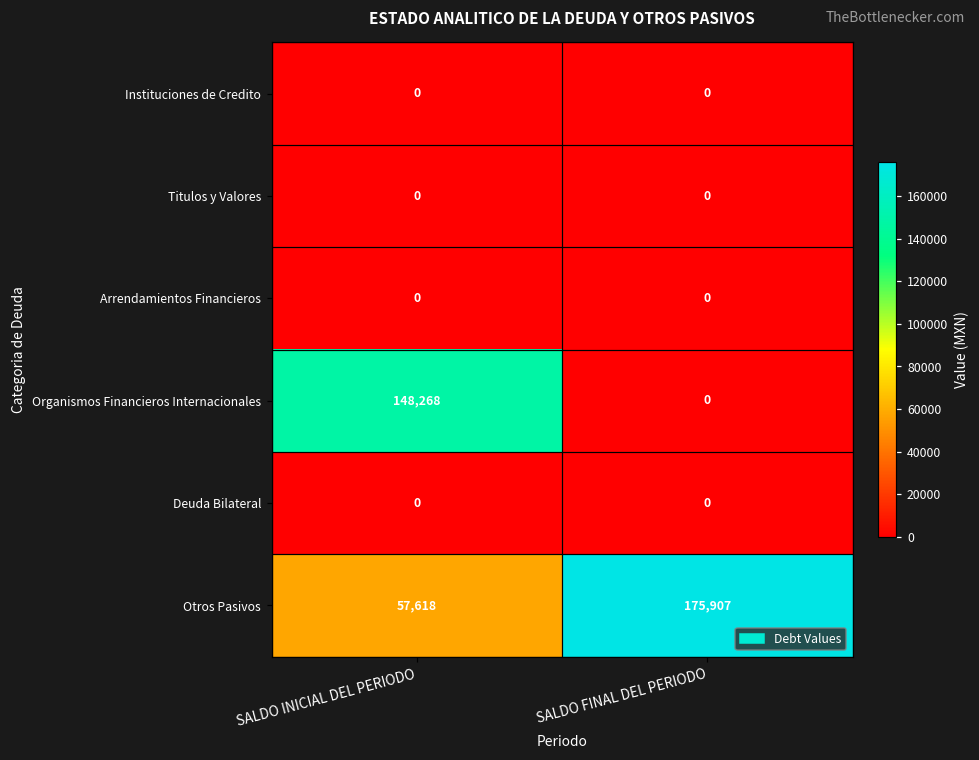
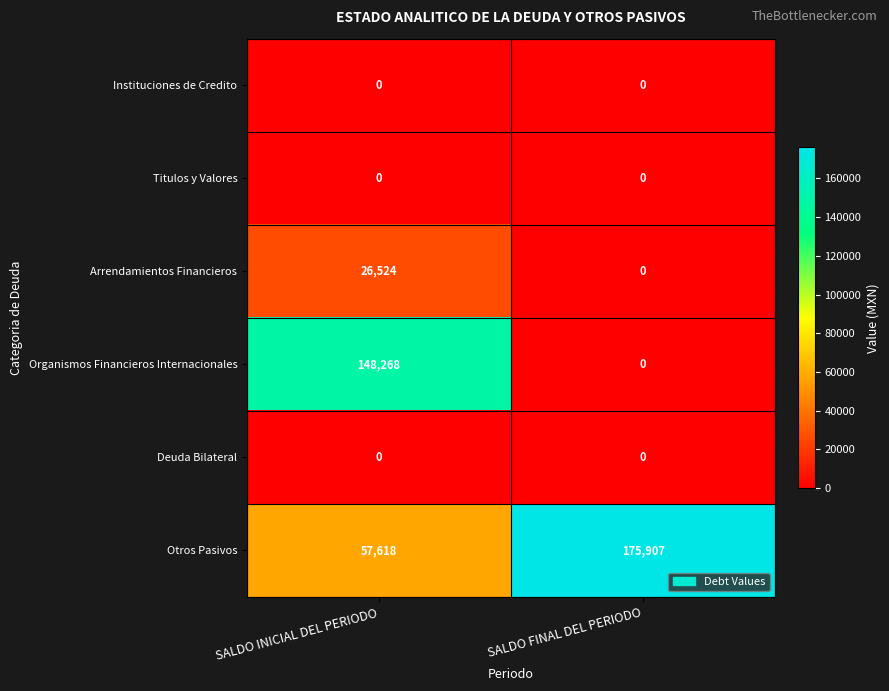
Arrendamientos Financieros, SALDO INICIAL DEL PERIODO: 0 -> 26,524
